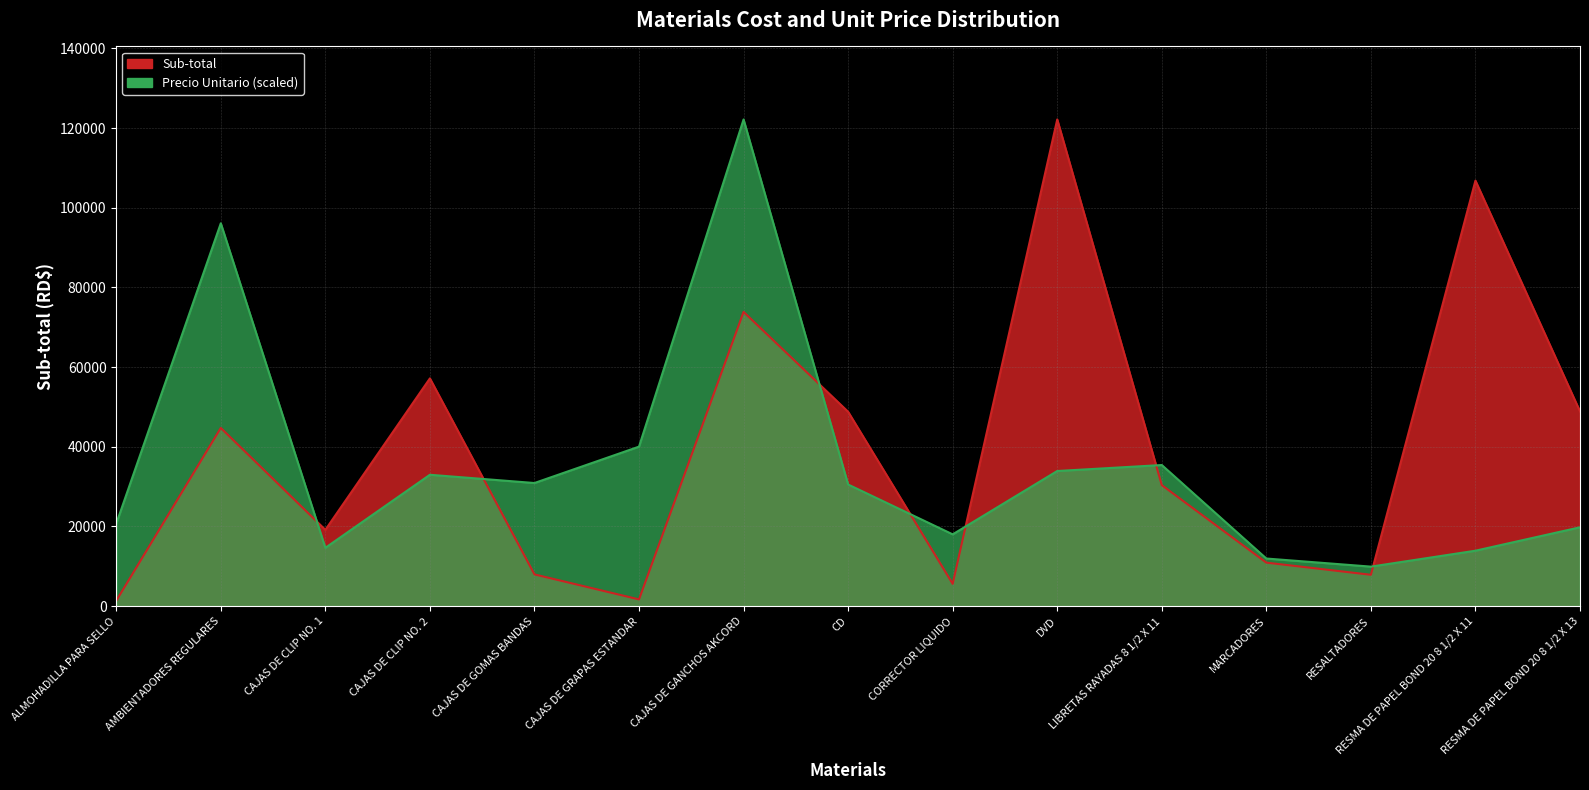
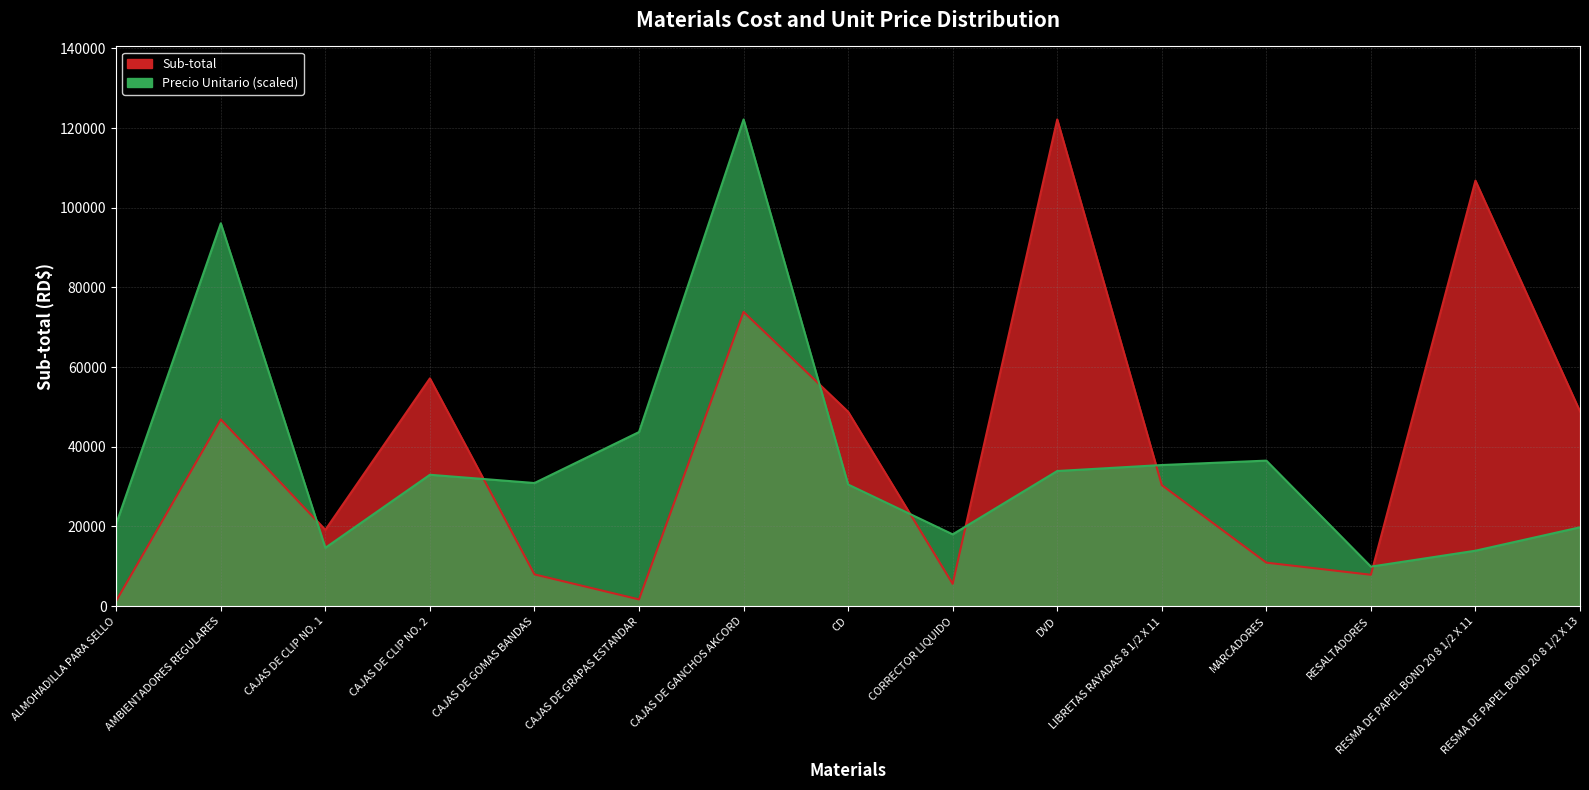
Sub-total, AMBIENTADORES REGULARES: 45000 -> 47000
Precio Unitario (scaled), CAJAS DE GRAPAS ESTANDAR: 40000 -> 44000
Precio Unitario (scaled), MARCADORES: 12000 -> 37000
